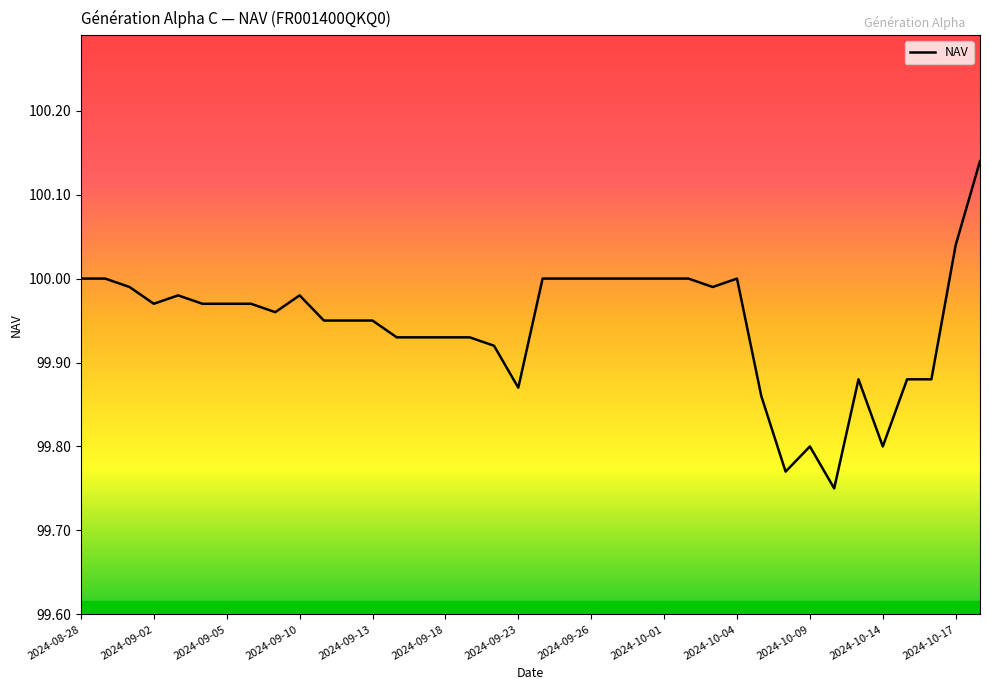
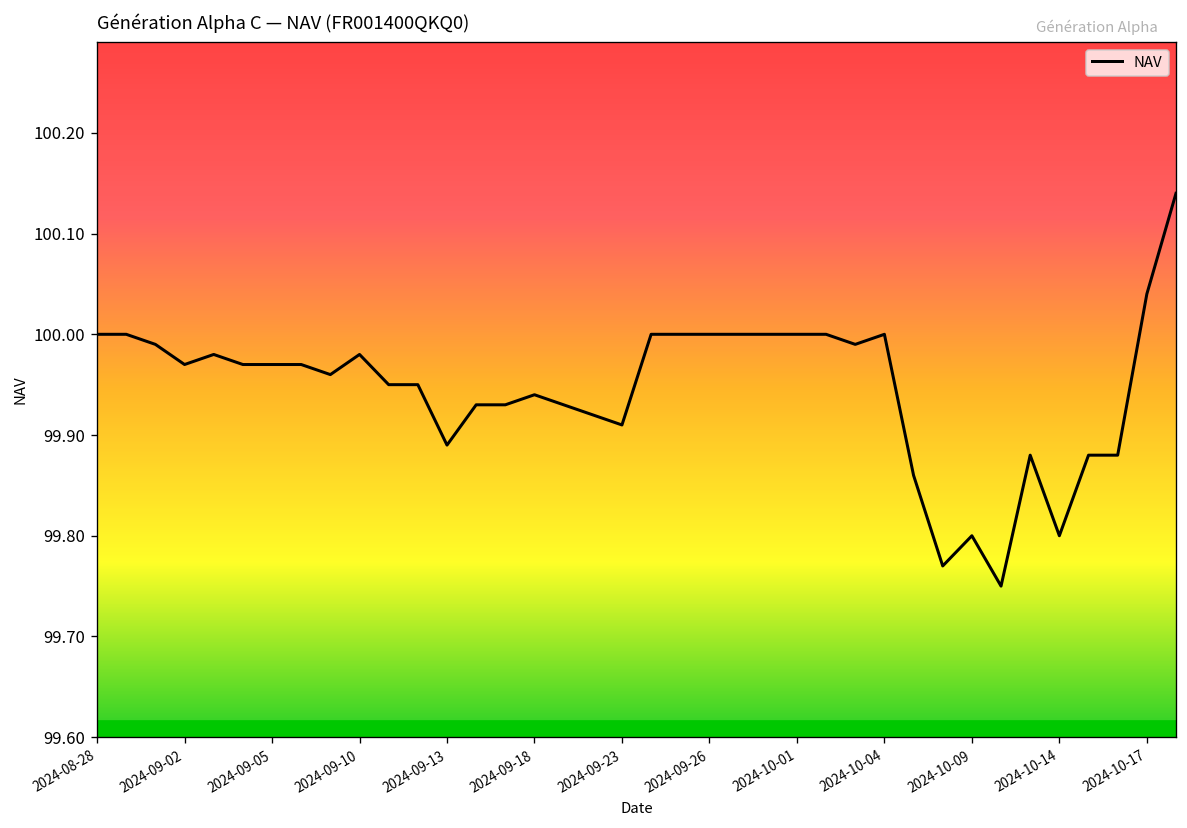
2024-09-13: 99.95 -> 99.89
2024-09-18: 99.93 -> 99.94
2024-09-23: 99.87 -> 99.91
